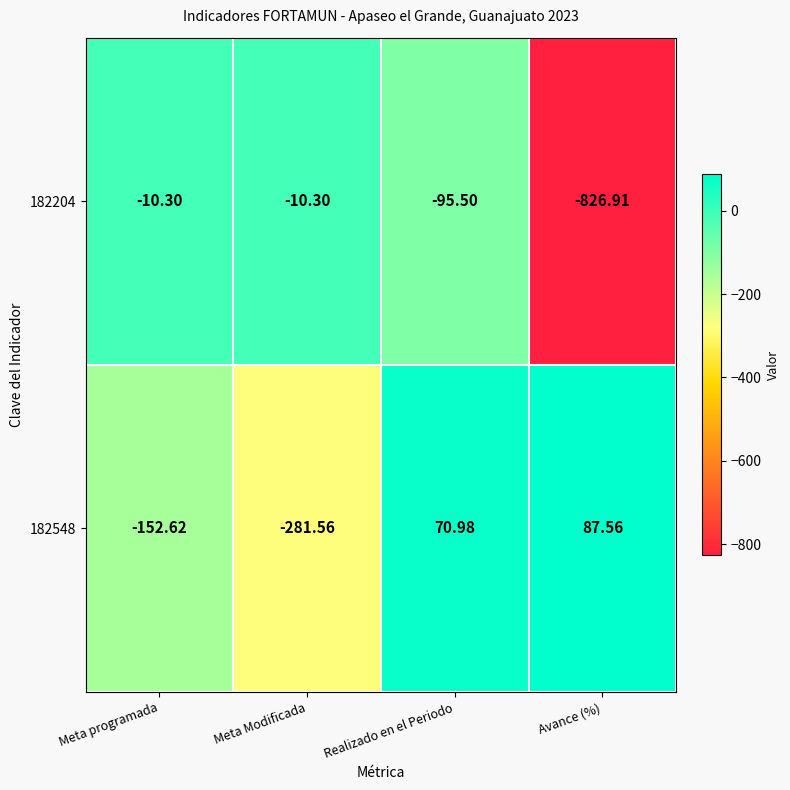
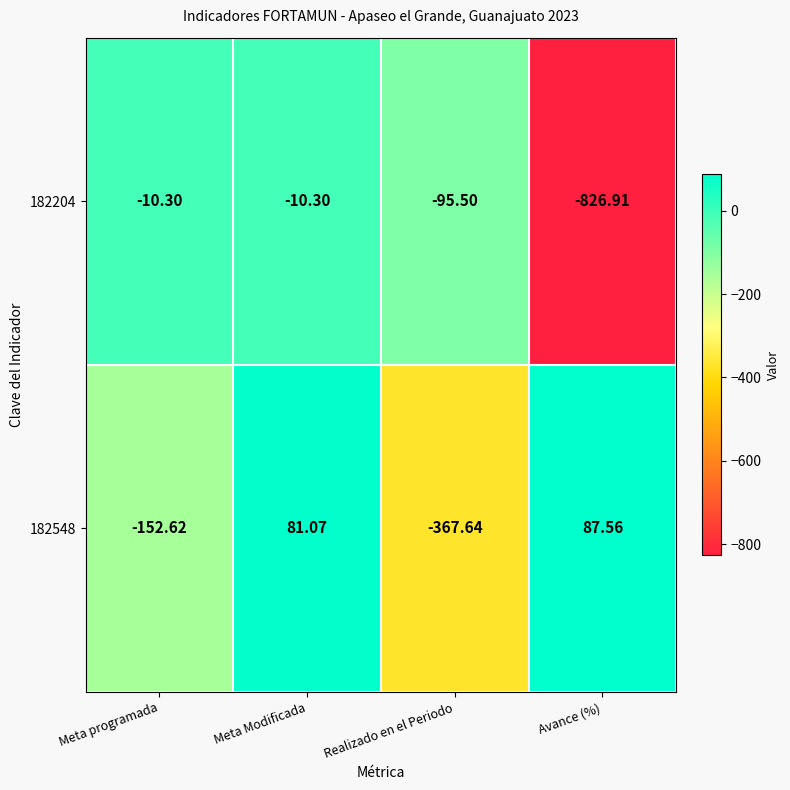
182548, Meta Modificada: -281.56 -> 81.07
182548, Realizado en el Periodo: 70.98 -> -367.64
